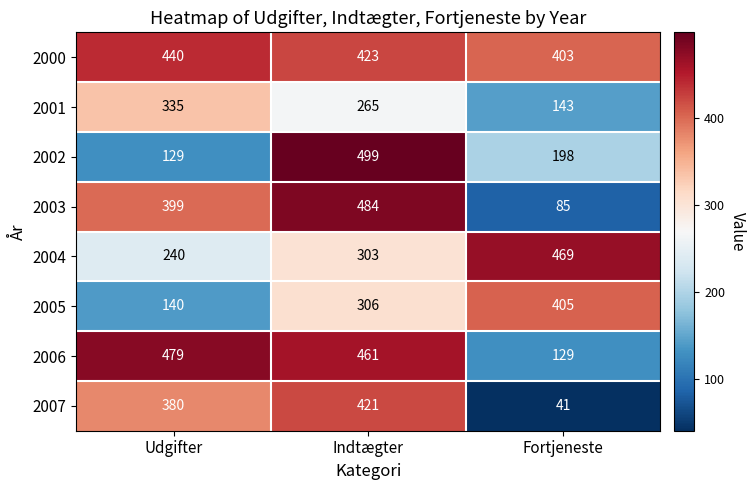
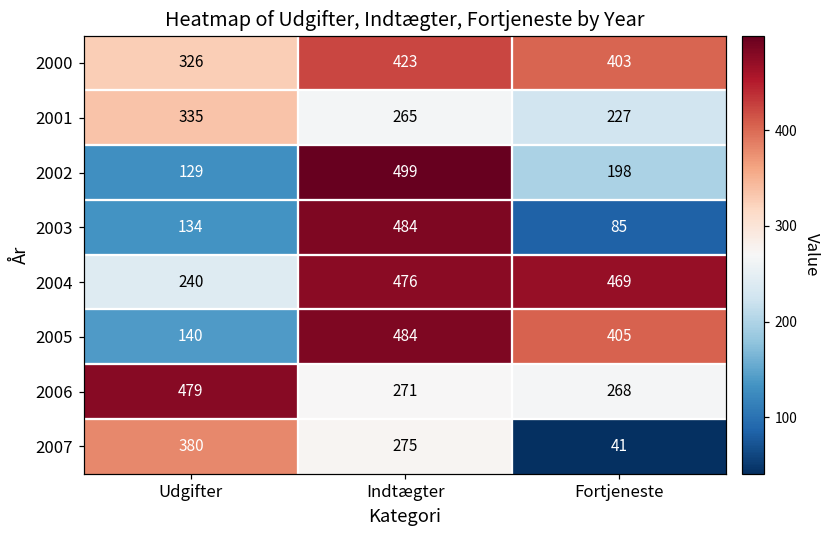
2000, Udgifter: 440 -> 326
2001, Fortjeneste: 143 -> 227
2003, Udgifter: 399 -> 134
2004, Indtægter: 303 -> 476
2005, Indtægter: 306 -> 484
2006, Indtægter: 461 -> 271
2006, Fortjeneste: 129 -> 268
2007, Indtægter: 421 -> 275
